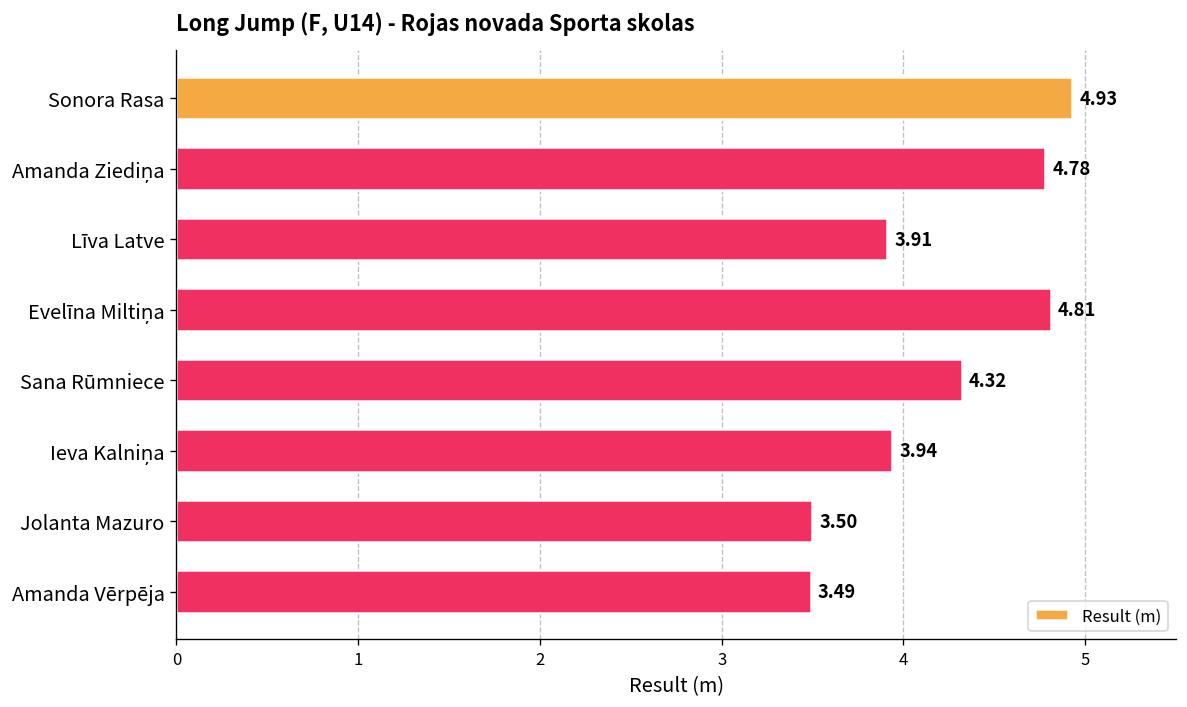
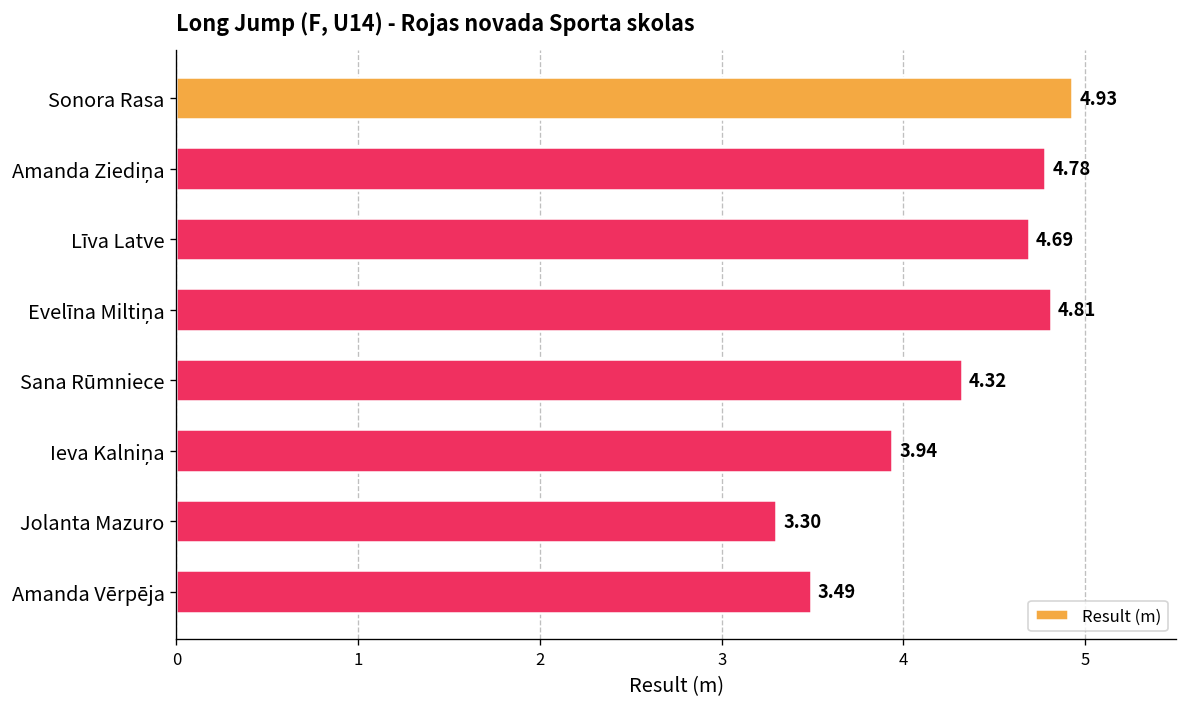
Līva Latve: 3.91 -> 4.69
Jolanta Mazuro: 3.50 -> 3.30
